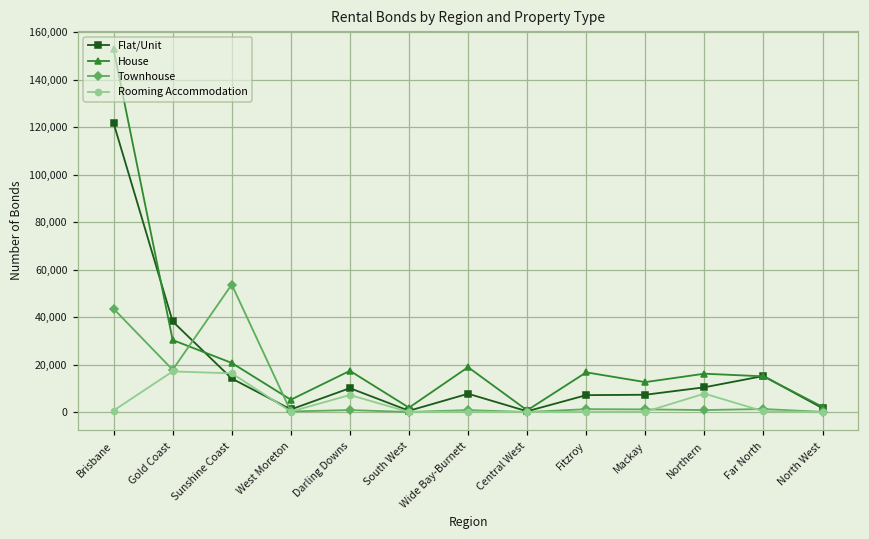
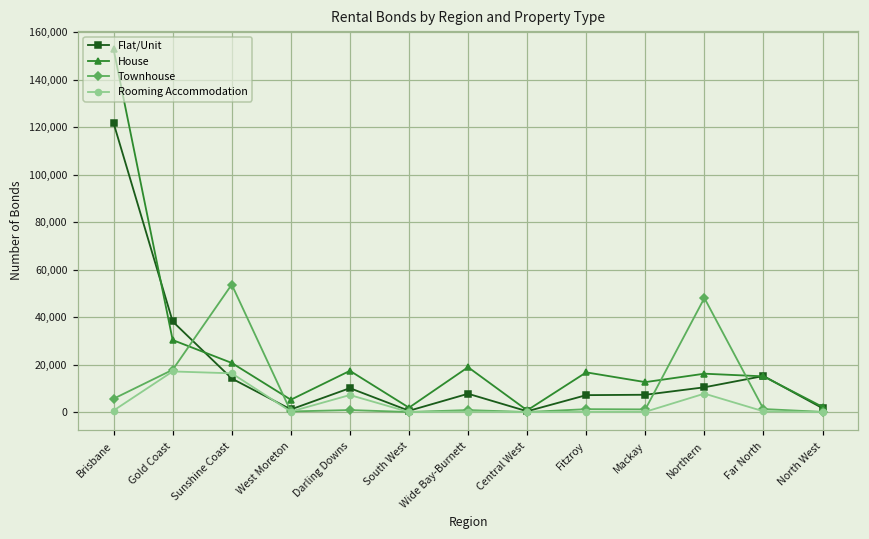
Townhouse, Brisbane: 44,000 -> 6,000
Townhouse, Northern: 1,000 -> 48,000
